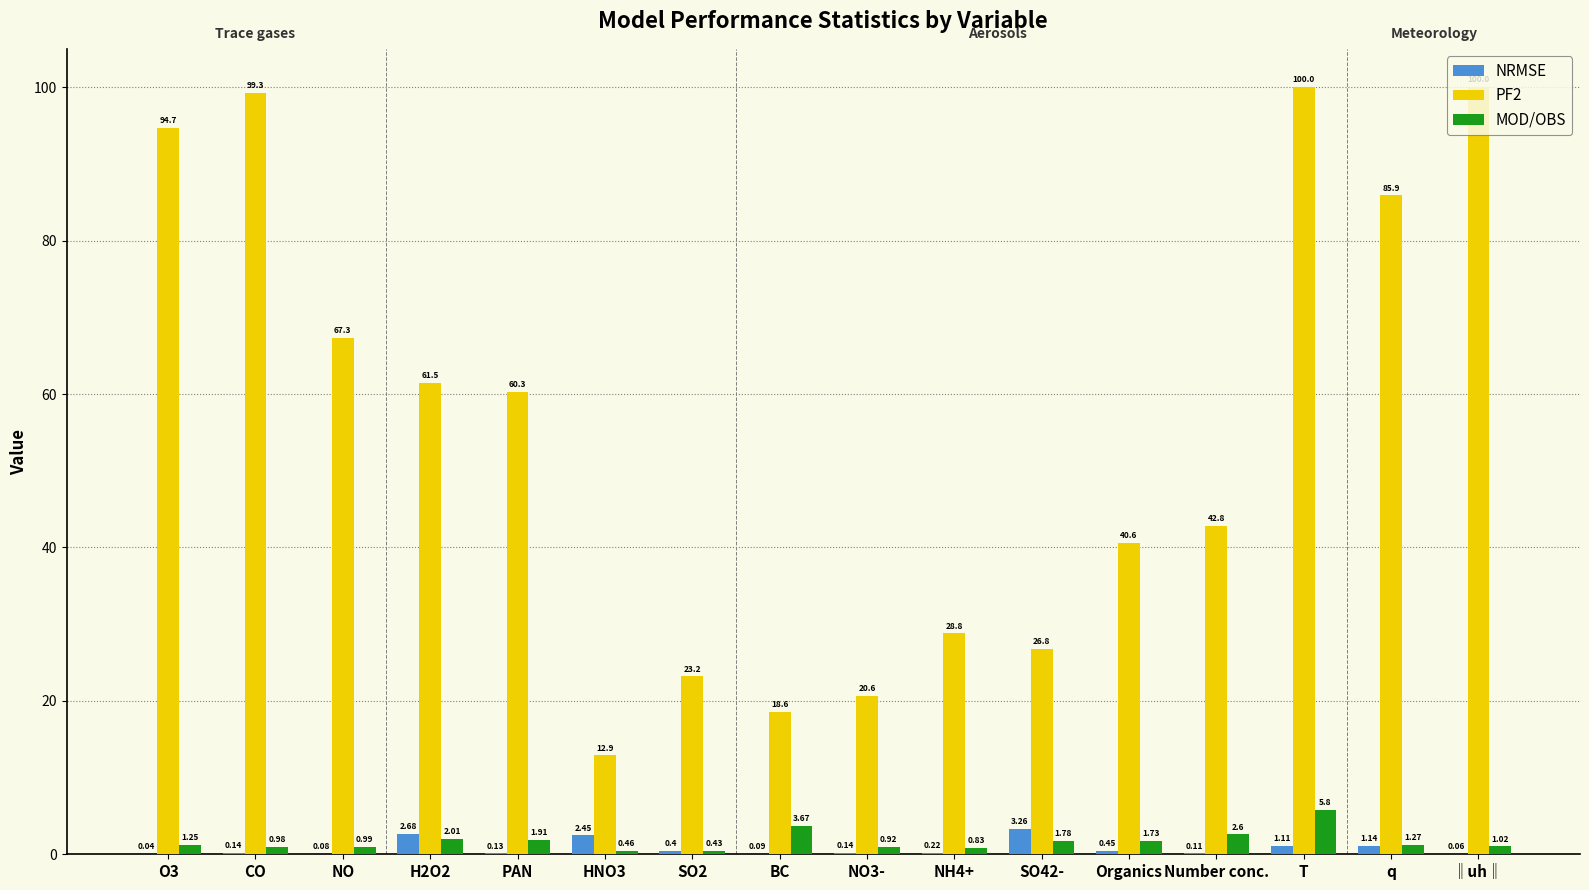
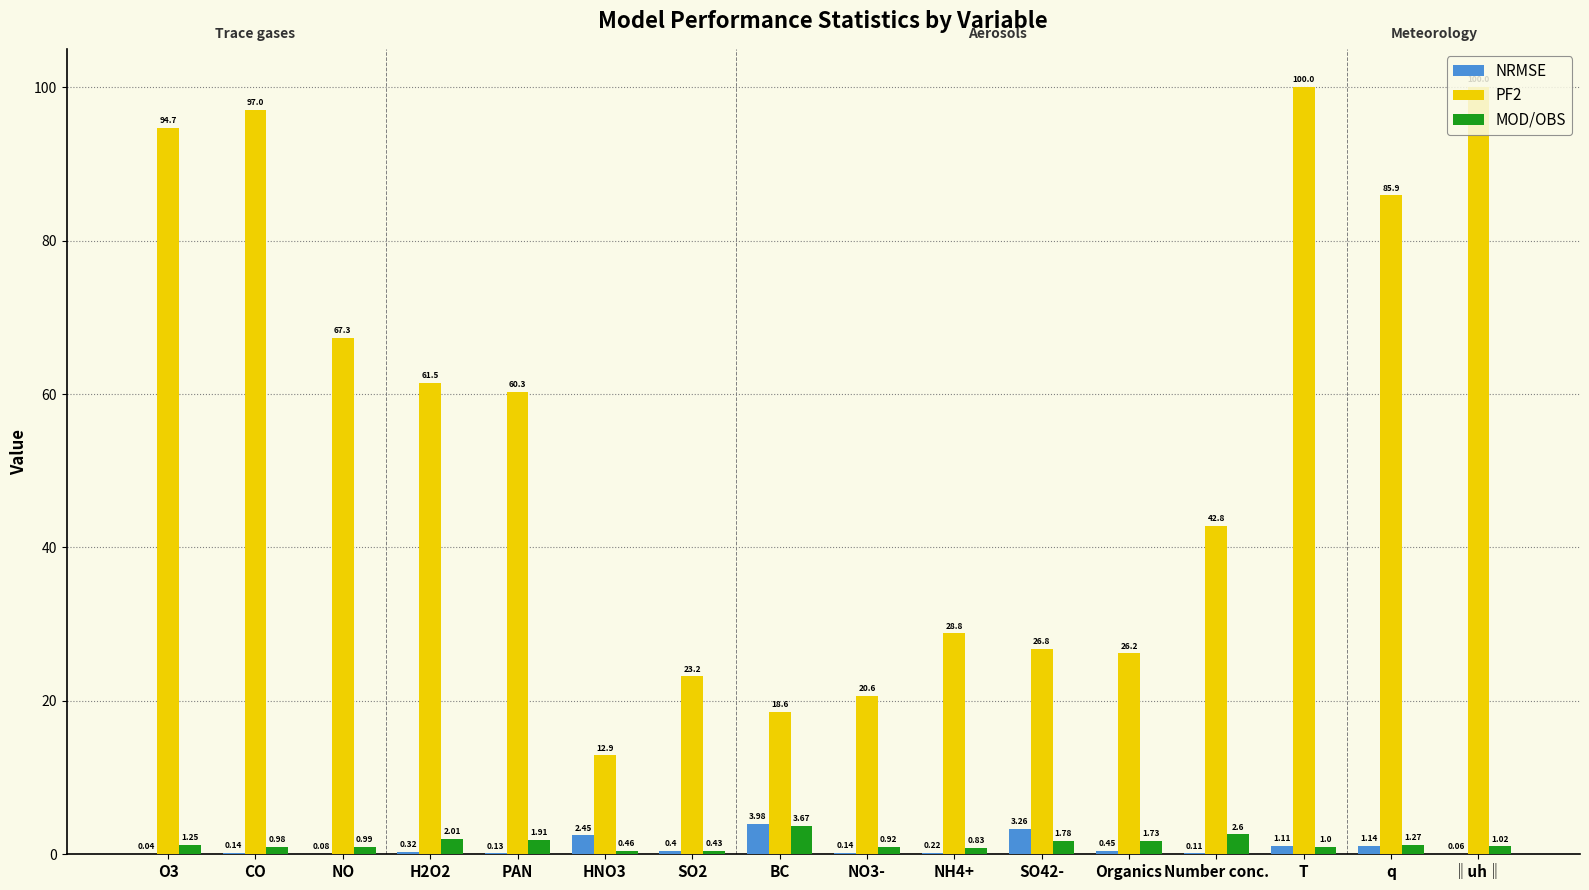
PF2, CO: 99.3 -> 97.0
NRMSE, H2O2: 2.68 -> 0.32
NRMSE, BC: 0.09 -> 3.98
PF2, Organics: 40.6 -> 26.2
MOD/OBS, T: 5.8 -> 1.0
